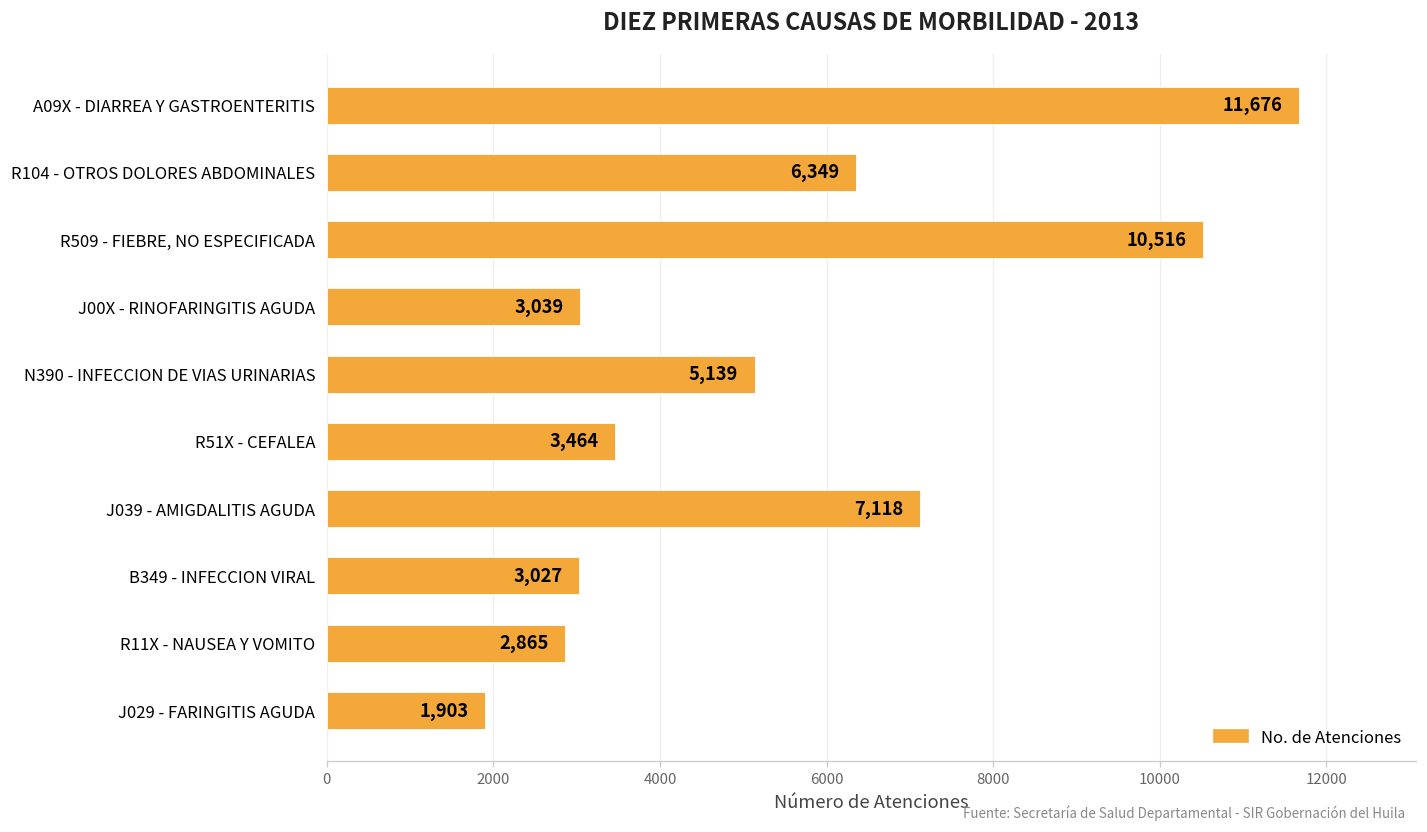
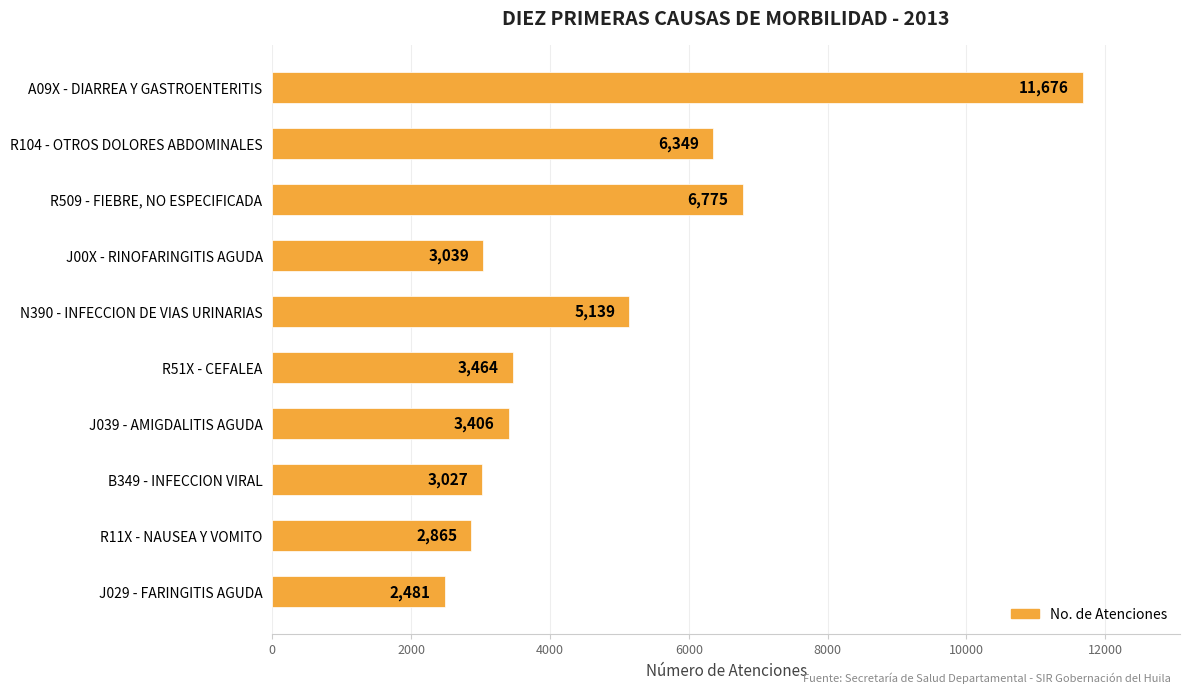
R509 - FIEBRE, NO ESPECIFICADA: 10,516 -> 6,775
J039 - AMIGDALITIS AGUDA: 7,118 -> 3,406
J029 - FARINGITIS AGUDA: 1,903 -> 2,481
